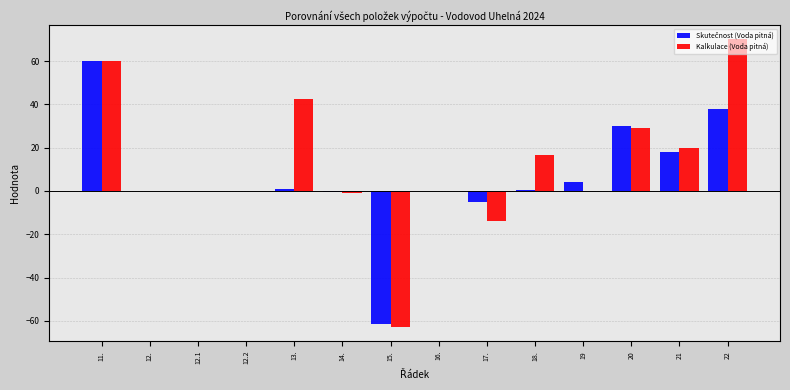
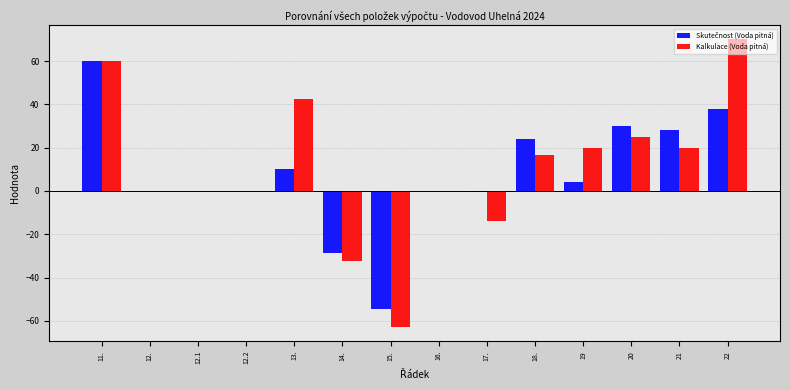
Skutečnost (Voda pitná), 13.: 1 -> 10
Skutečnost (Voda pitná), 14.: -1 -> -29
Kalkulace (Voda pitná), 14.: -1 -> -33
Skutečnost (Voda pitná), 15.: -62 -> -55
Skutečnost (Voda pitná), 17.: -5 -> -1
Skutečnost (Voda pitná), 18.: 0 -> 24
Kalkulace (Voda pitná), 19: 0 -> 20
Kalkulace (Voda pitná), 20: 29 -> 25
Skutečnost (Voda pitná), 21: 18 -> 28
